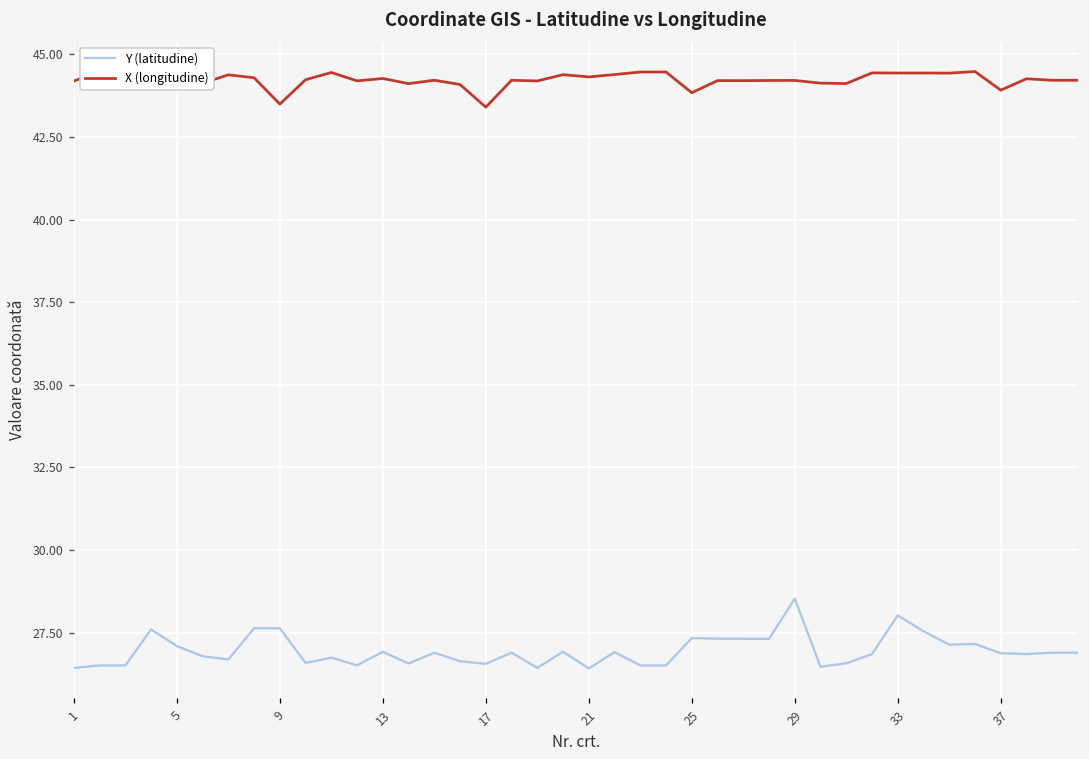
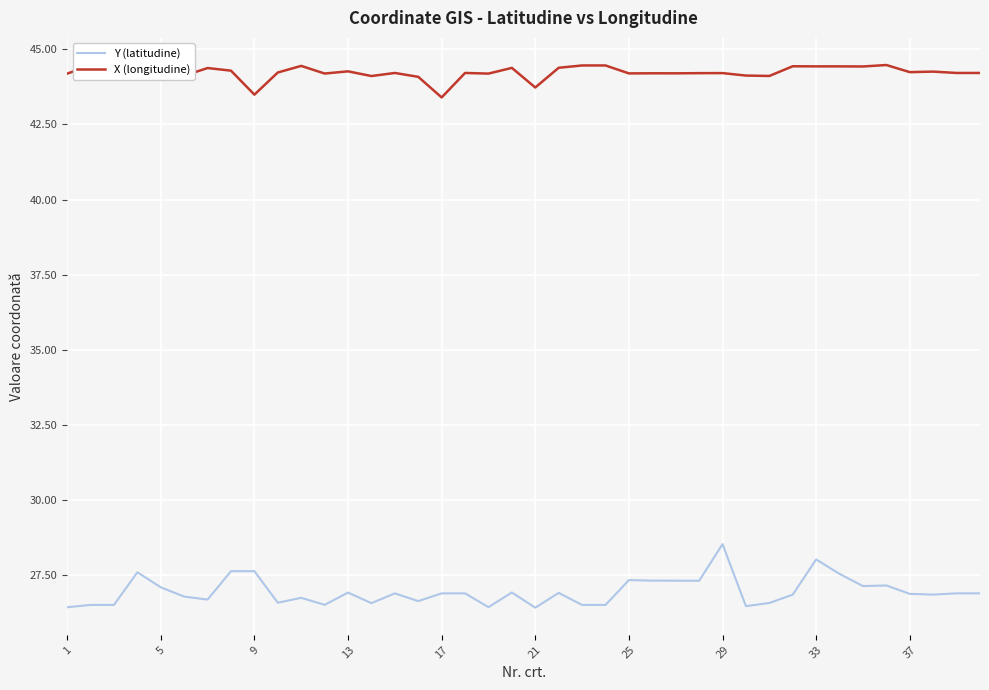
Y (latitudine), 17: 26.6 -> 26.9
X (longitudine), 21: 44.3 -> 43.7
X (longitudine), 25: 43.8 -> 44.2
X (longitudine), 37: 43.9 -> 44.2
